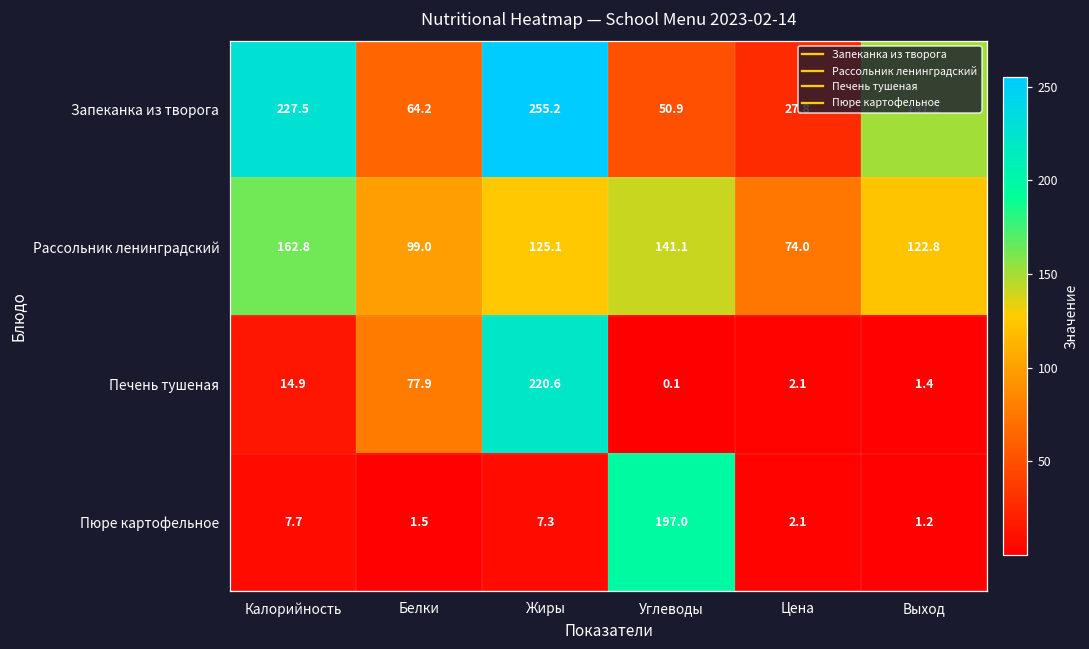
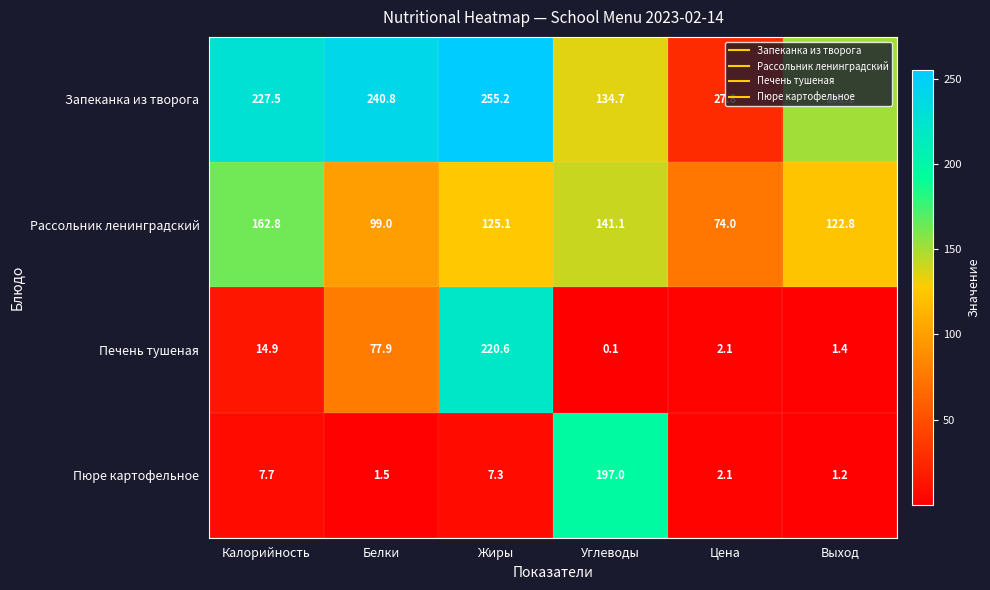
Запеканка из творога, Белки: 64.2 -> 240.8
Запеканка из творога, Углеводы: 50.9 -> 134.7
